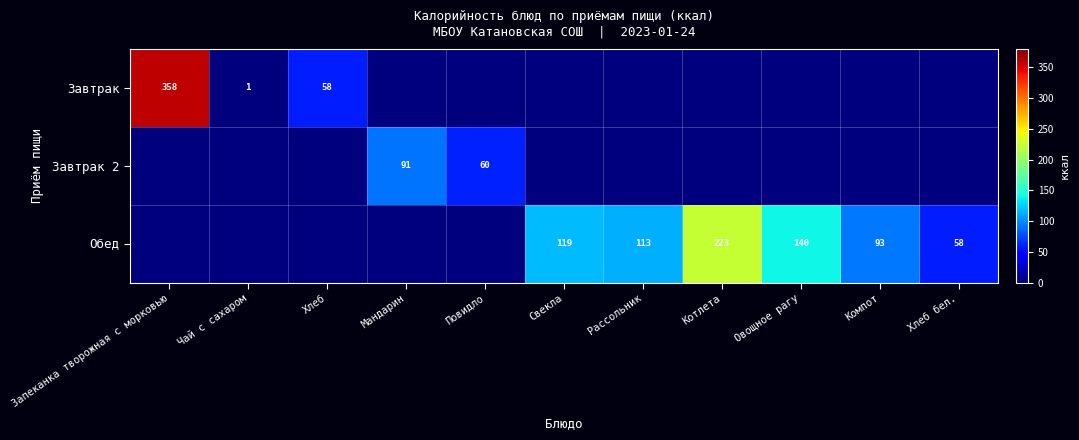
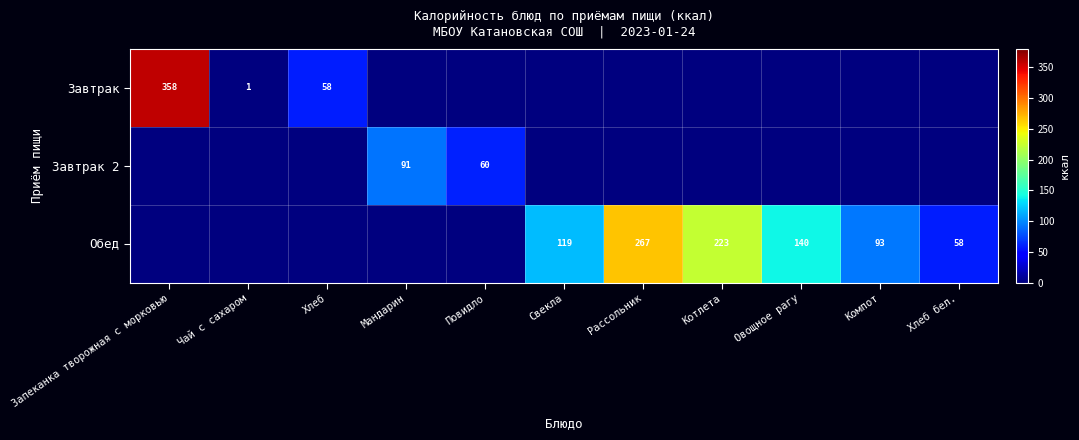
Обед, Рассольник: 113 -> 267
